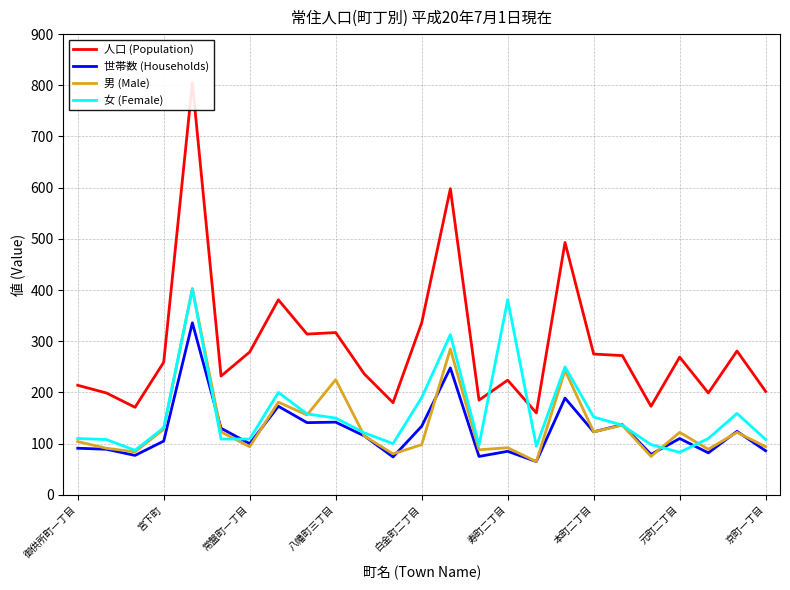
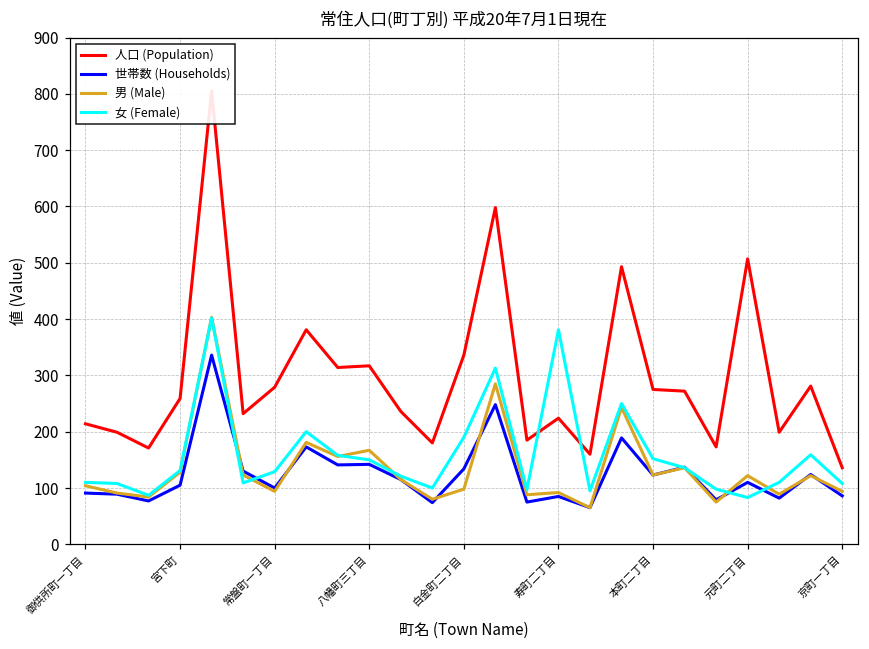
女 (Female), 常盤町一丁目: 110 -> 130
男 (Male), 八幡町三丁目: 230 -> 170
人口 (Population), 元町二丁目: 270 -> 510
人口 (Population), 京町一丁目: 200 -> 140
